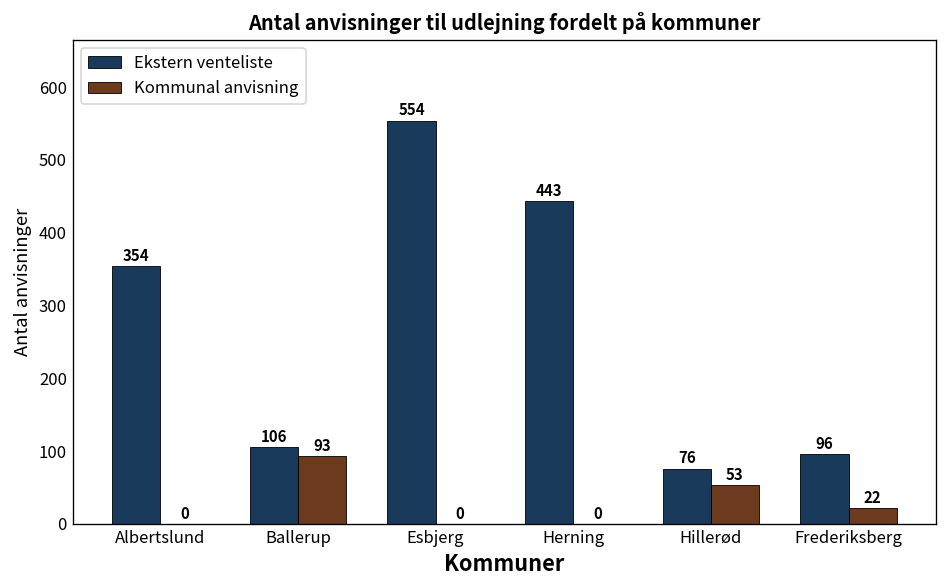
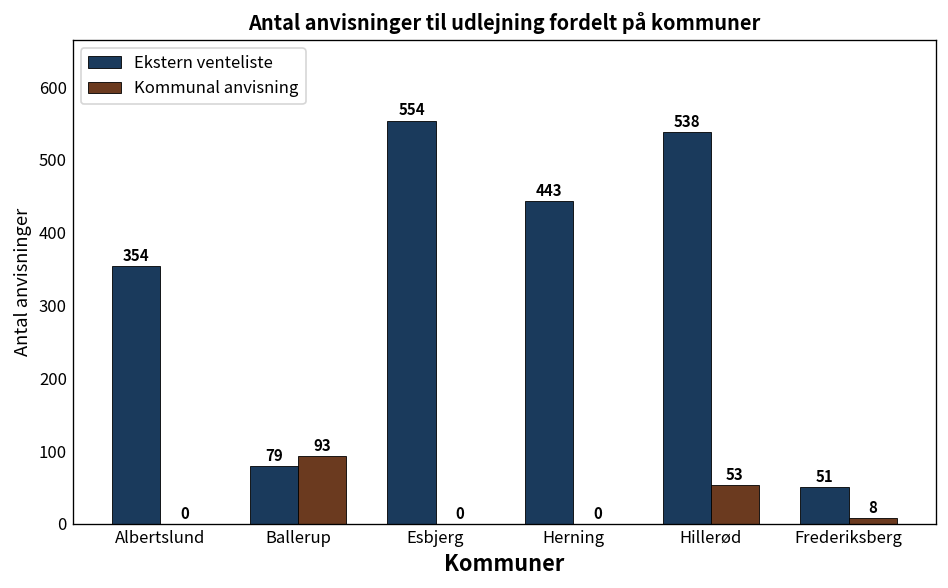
Ekstern venteliste, Ballerup: 106 -> 79
Ekstern venteliste, Hillerød: 76 -> 538
Ekstern venteliste, Frederiksberg: 96 -> 51
Kommunal anvisning, Frederiksberg: 22 -> 8
